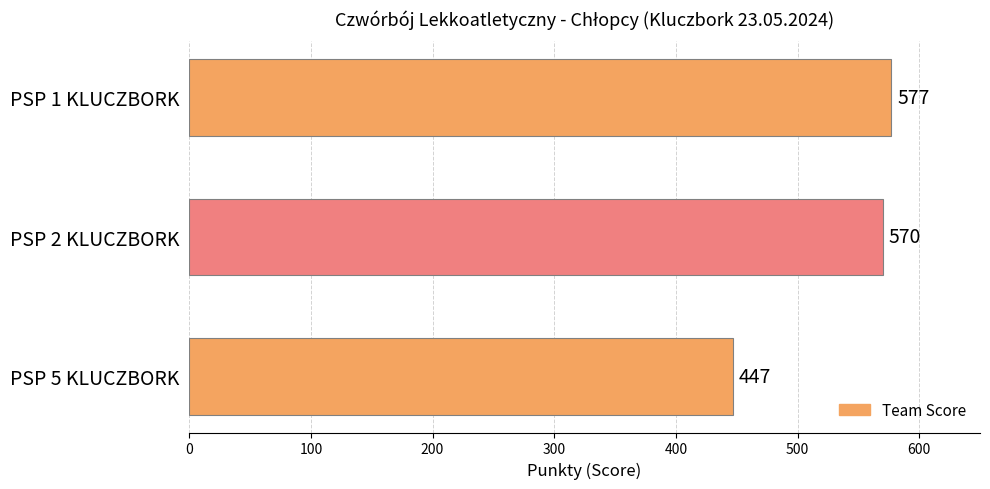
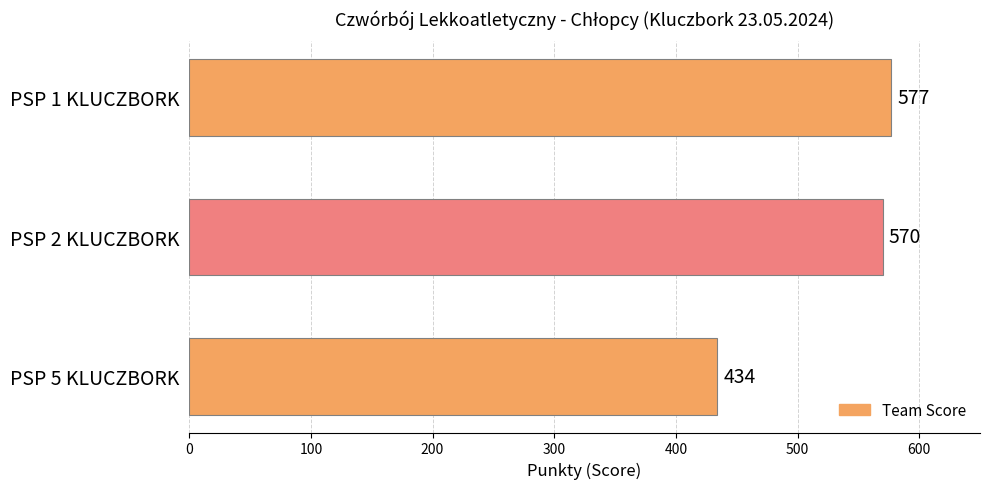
PSP 5 KLUCZBORK: 447 -> 434
